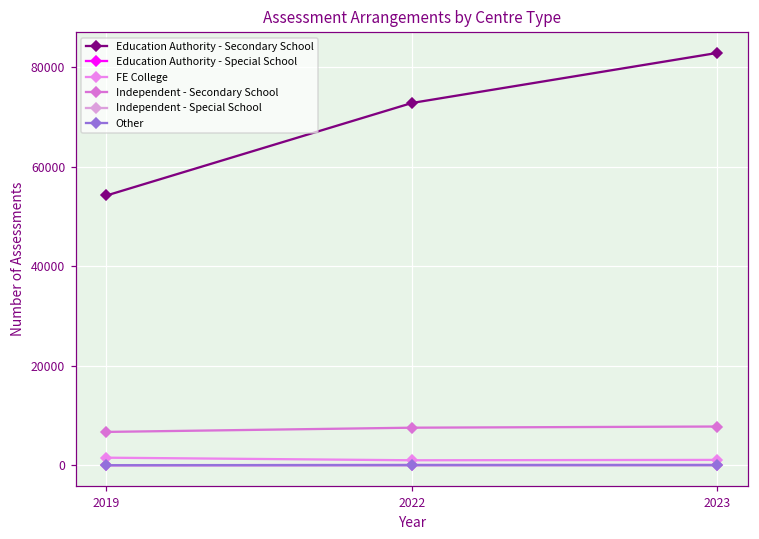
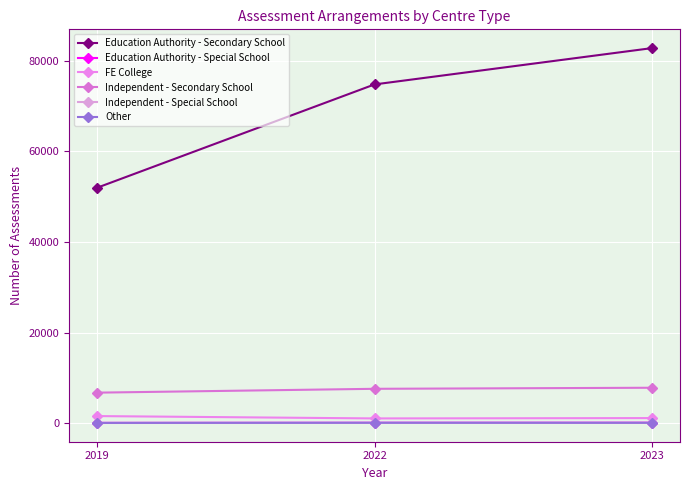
Education Authority - Secondary School, 2019: 54000 -> 52000
Education Authority - Secondary School, 2022: 73000 -> 75000
